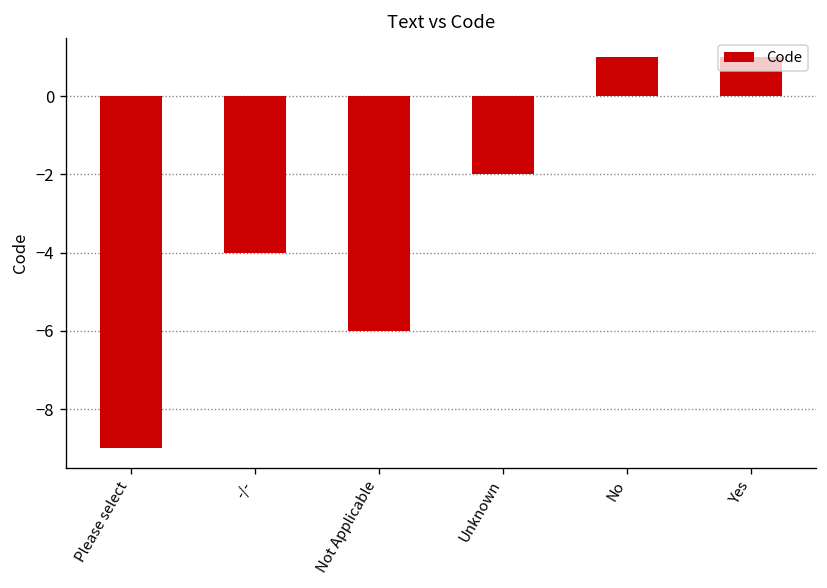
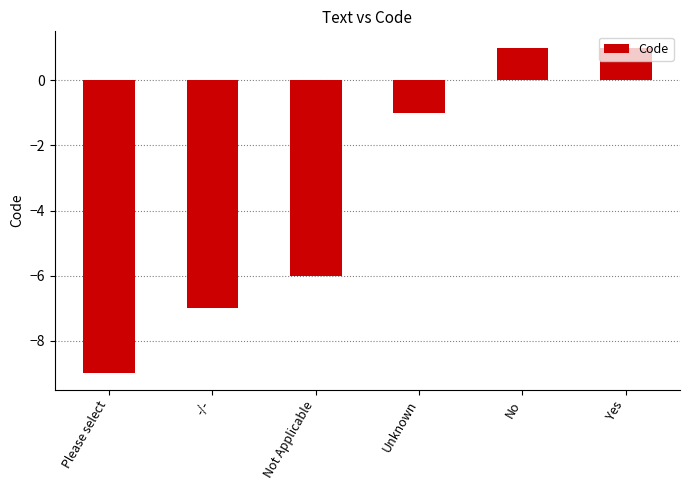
-/-: -4 -> -7
Unknown: -2 -> -1
